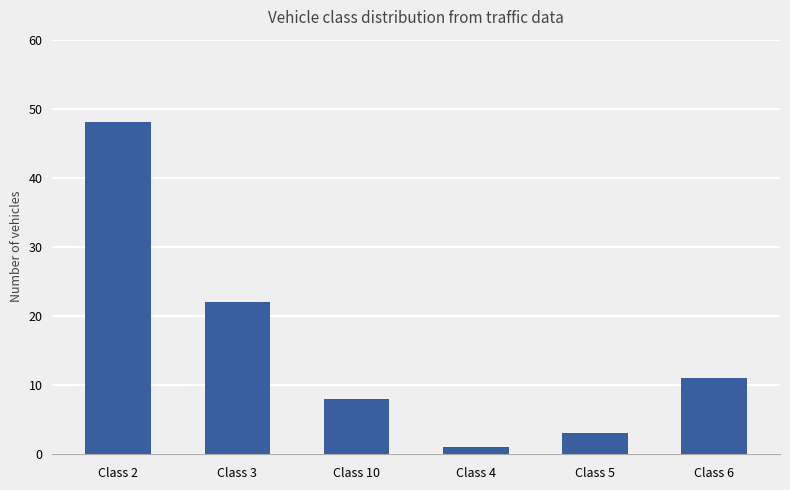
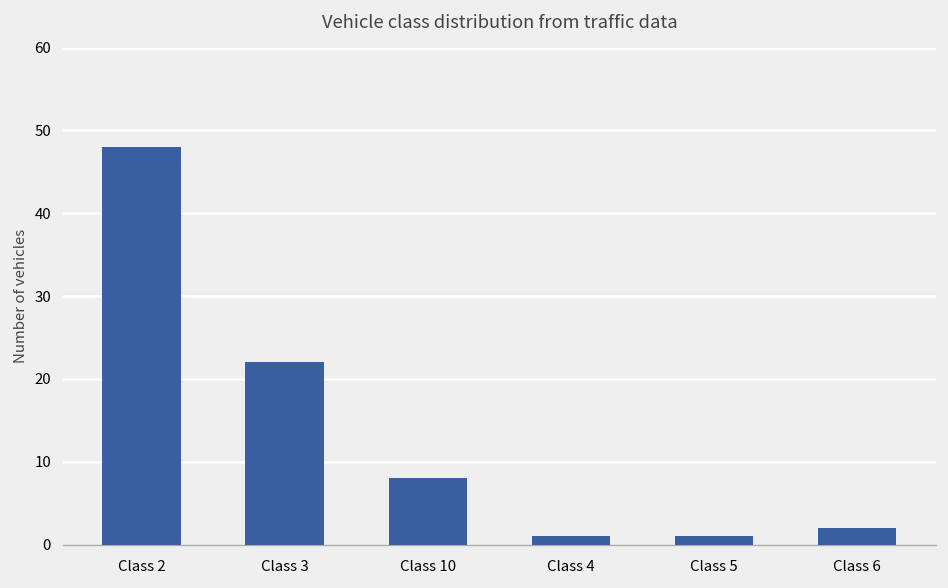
Class 5: 3 -> 1
Class 6: 11 -> 2
